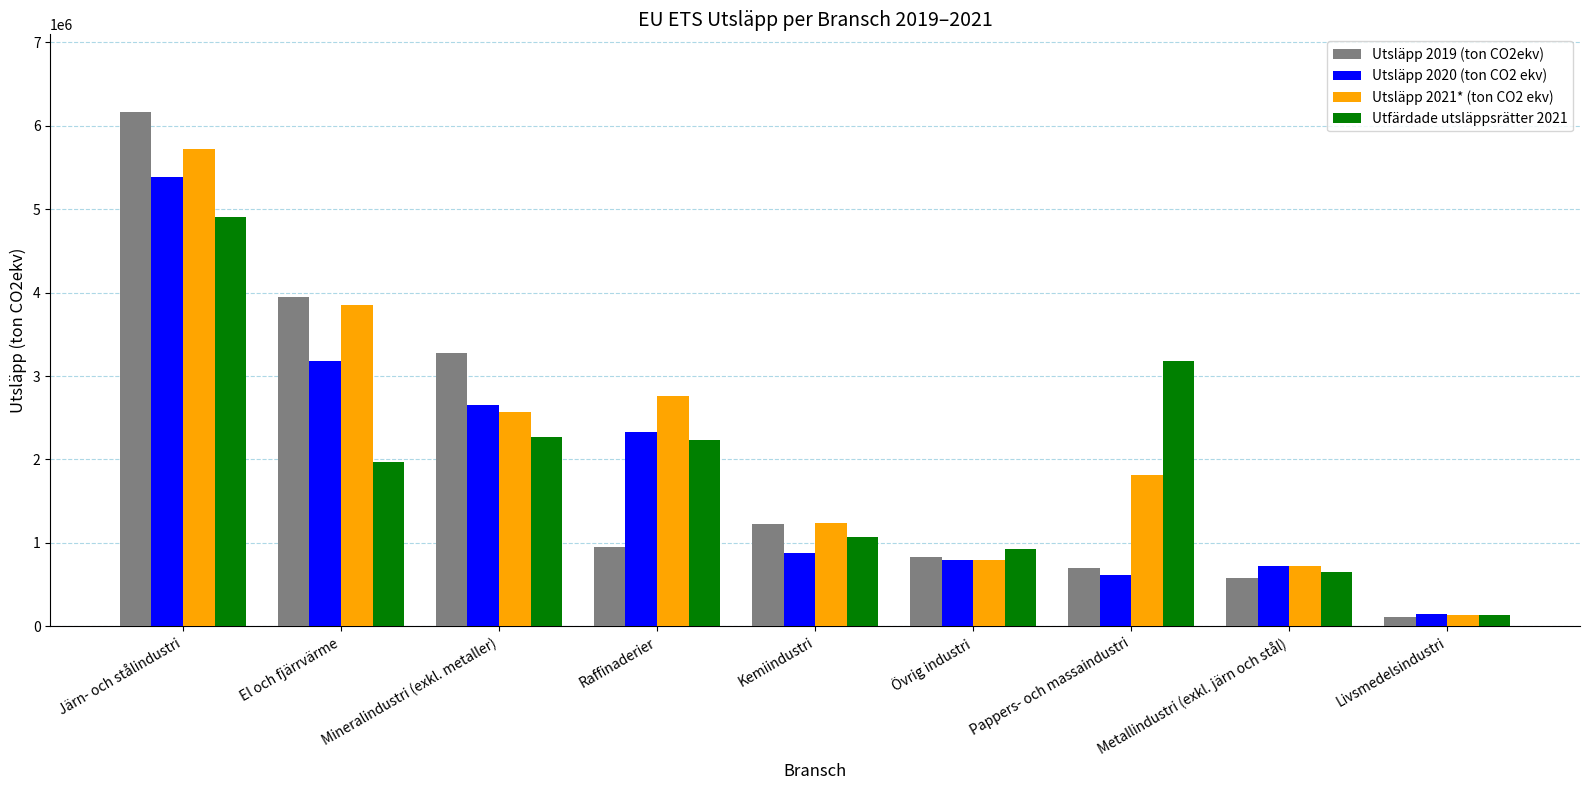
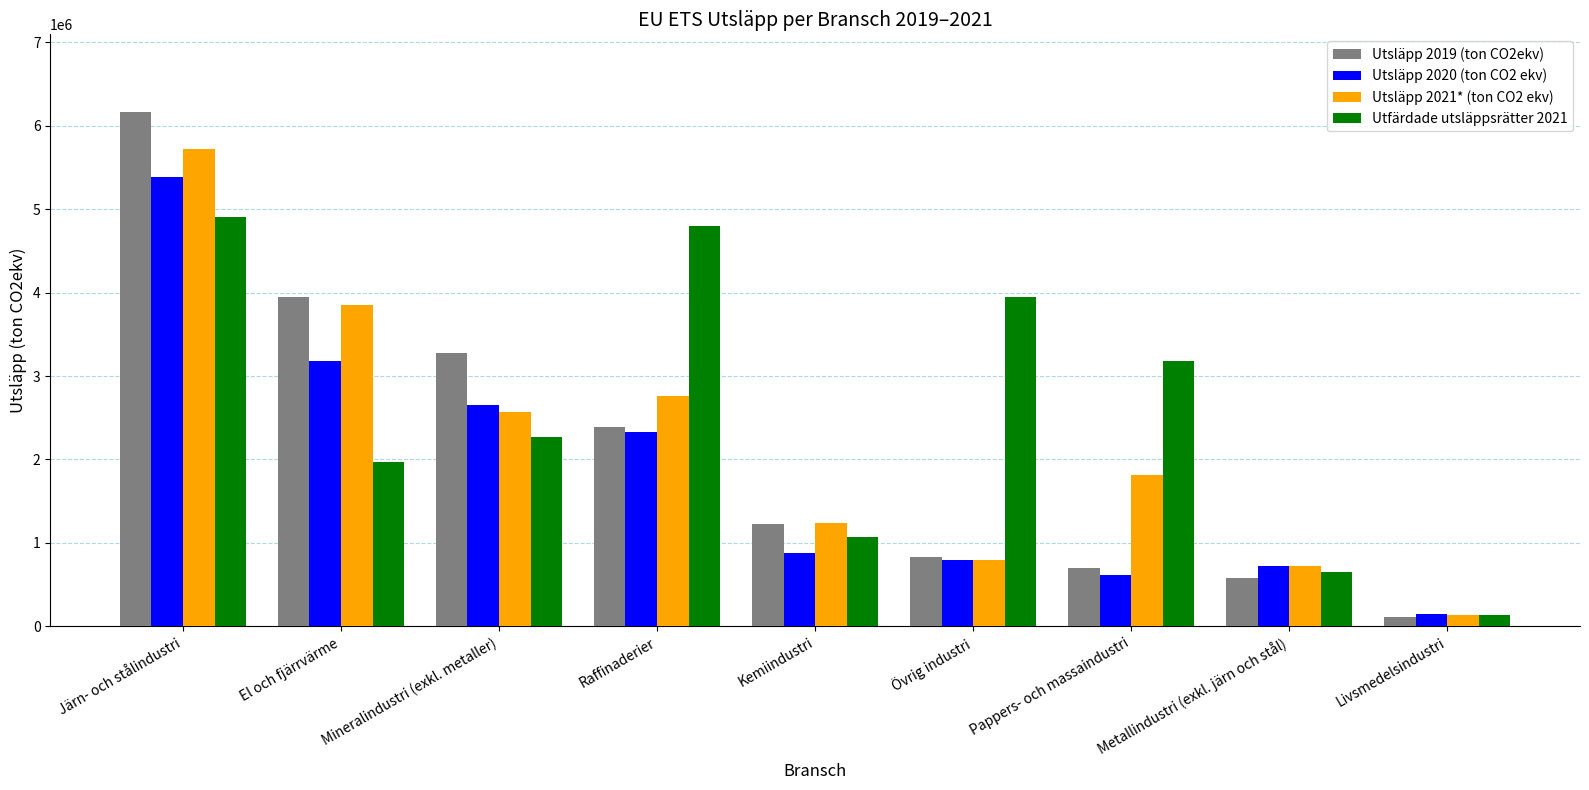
Utsläpp 2019 (ton CO2ekv), Raffinaderier: 900000 -> 2400000
Utfärdade utsläppsrätter 2021, Raffinaderier: 2200000 -> 4800000
Utfärdade utsläppsrätter 2021, Övrig industri: 900000 -> 3900000
